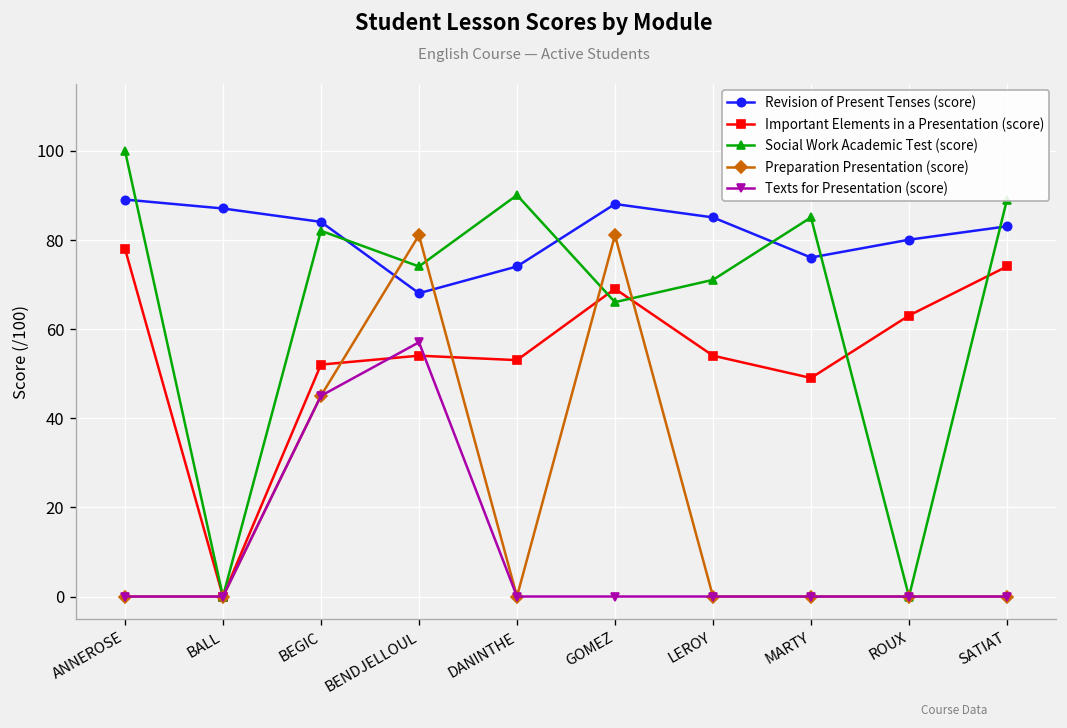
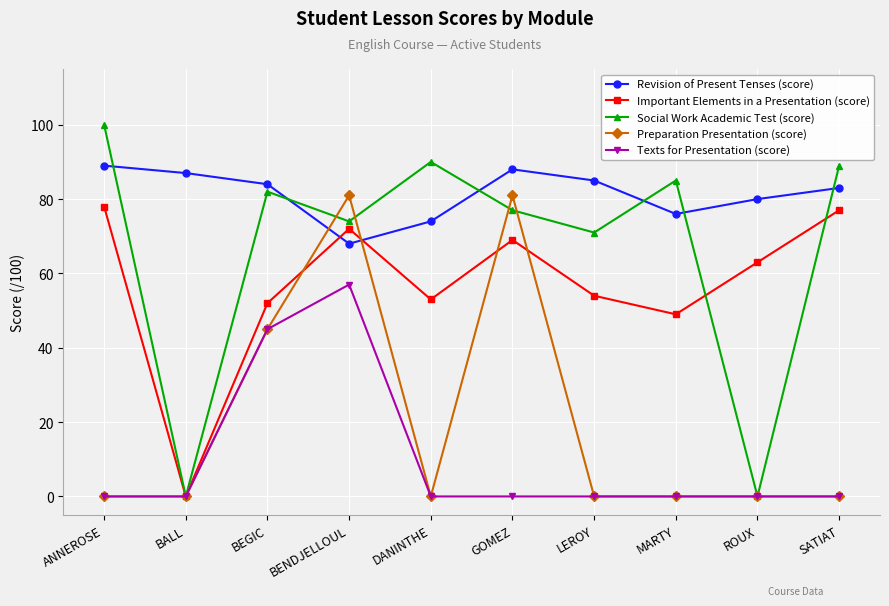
Important Elements in a Presentation (score), BENDJELLOUL: 54 -> 72
Social Work Academic Test (score), GOMEZ: 66 -> 77
Important Elements in a Presentation (score), SATIAT: 74 -> 77
